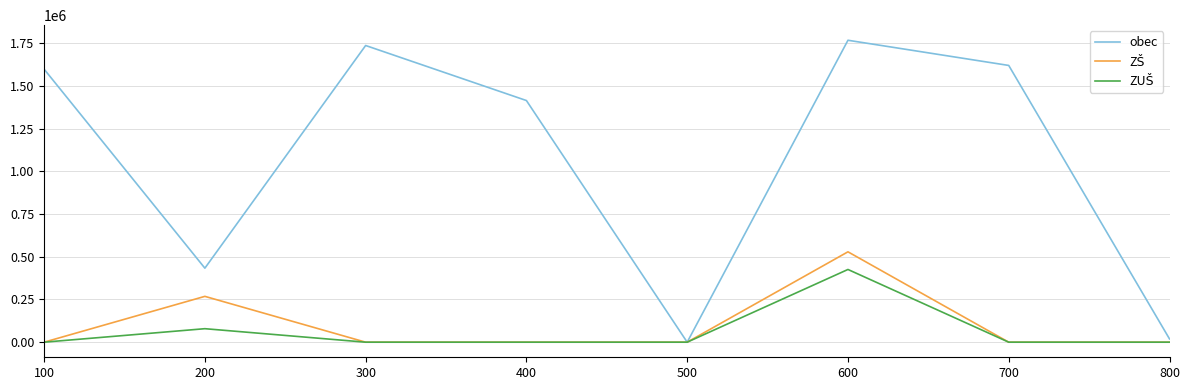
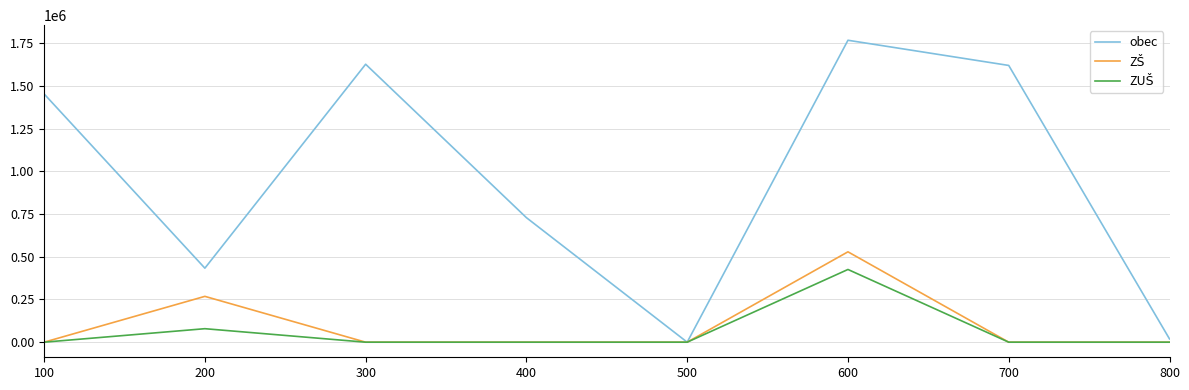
obec, 100: 1600000 -> 1450000
obec, 300: 1740000 -> 1630000
obec, 400: 1410000 -> 730000
